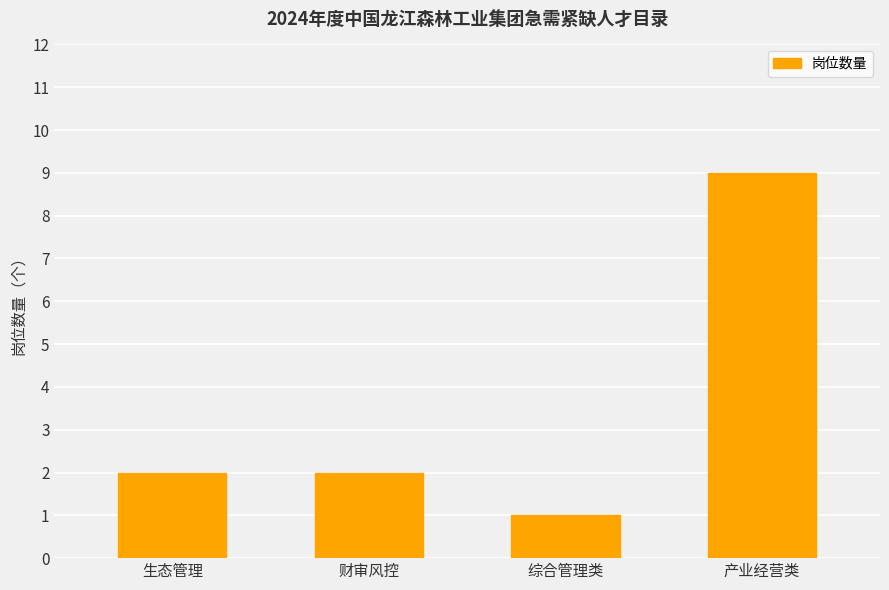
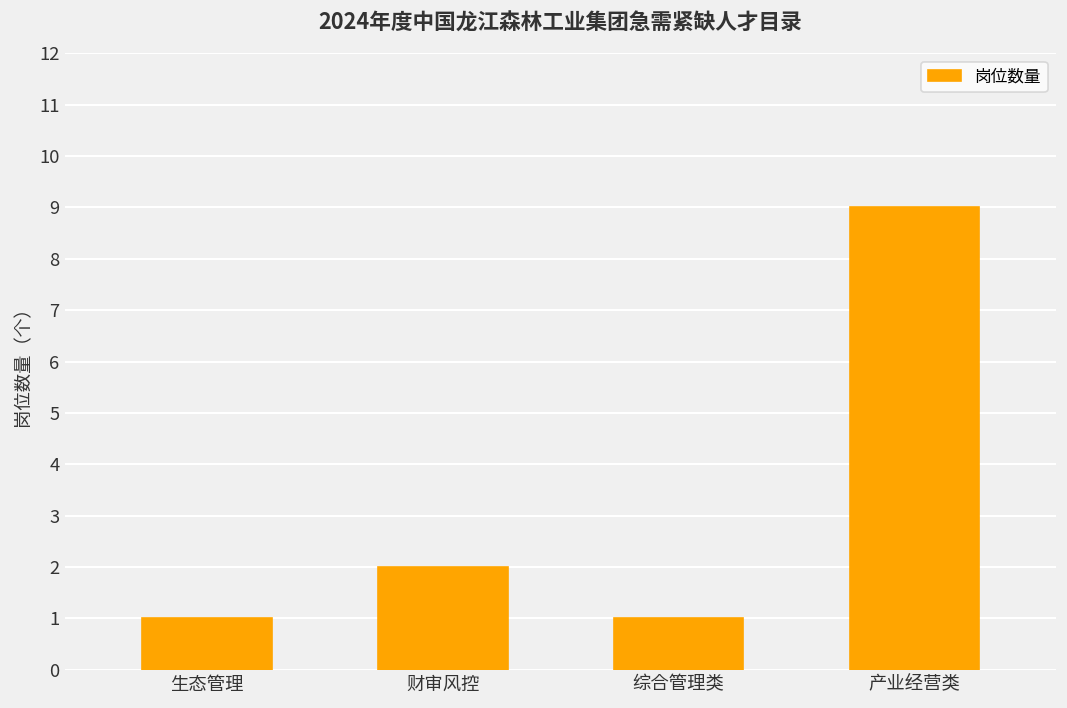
生态管理: 2 -> 1
